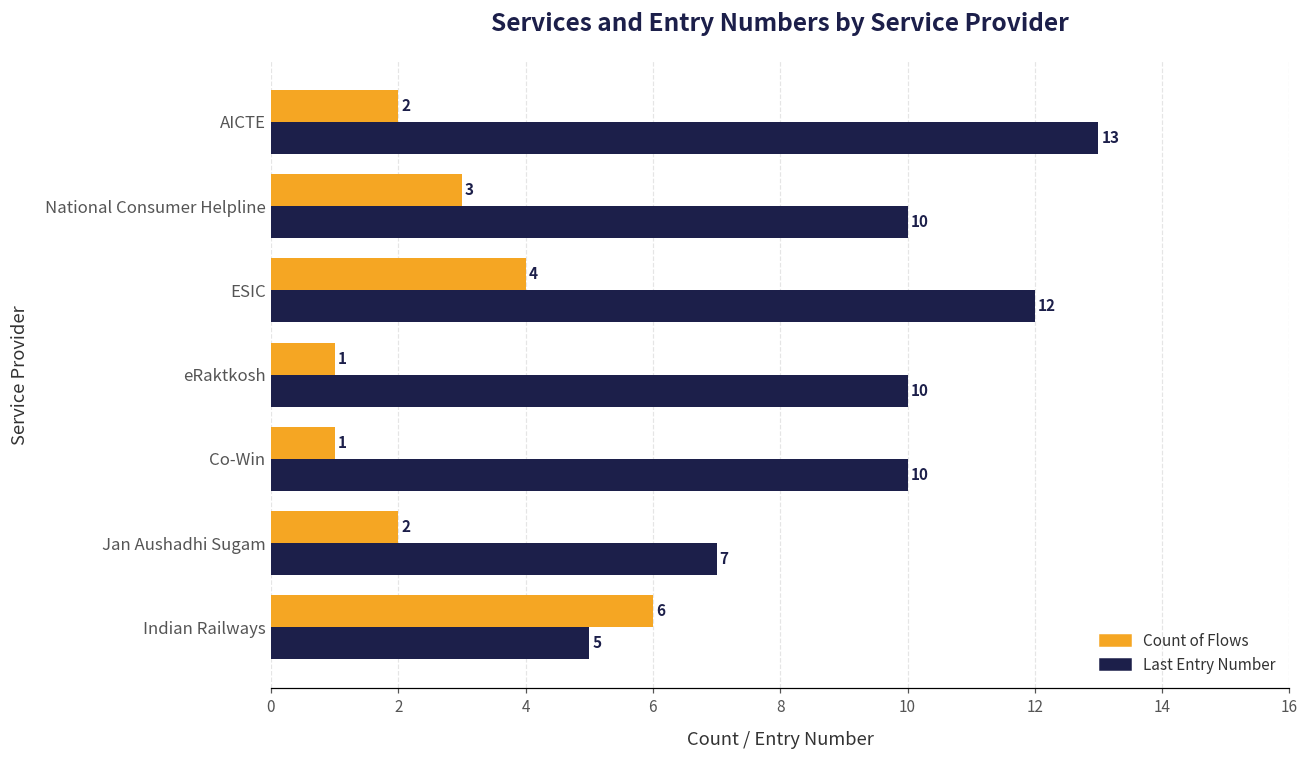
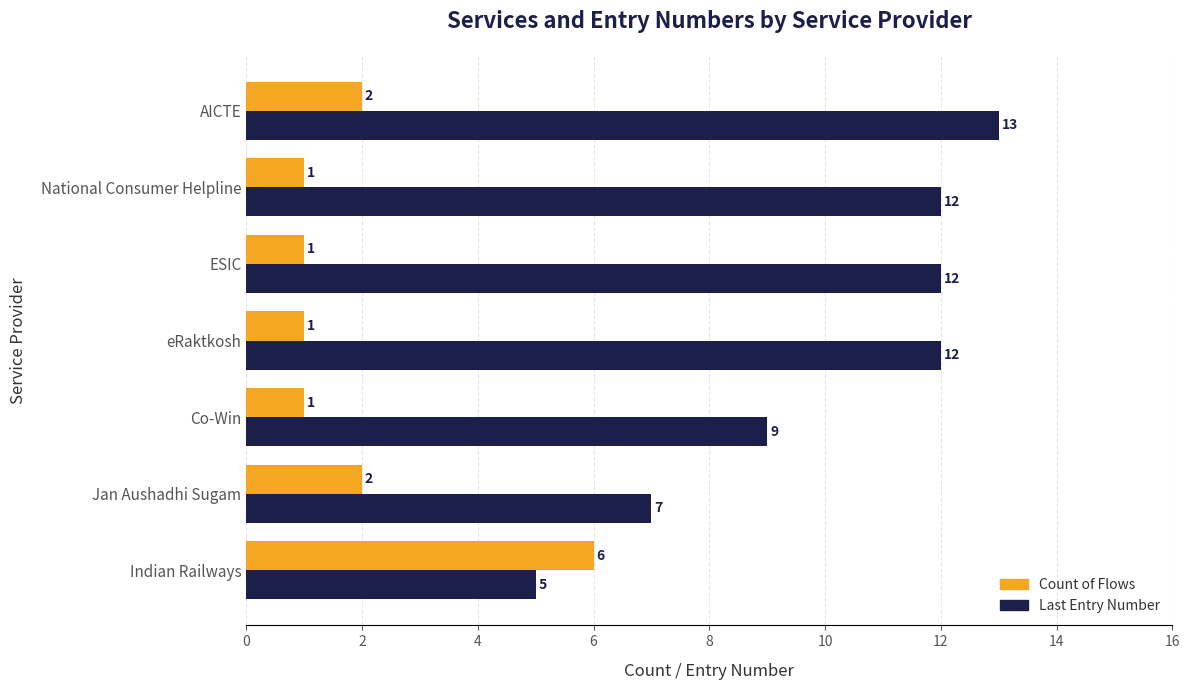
Count of Flows, National Consumer Helpline: 3 -> 1
Last Entry Number, National Consumer Helpline: 10 -> 12
Count of Flows, ESIC: 4 -> 1
Last Entry Number, eRaktkosh: 10 -> 12
Last Entry Number, Co-Win: 10 -> 9
